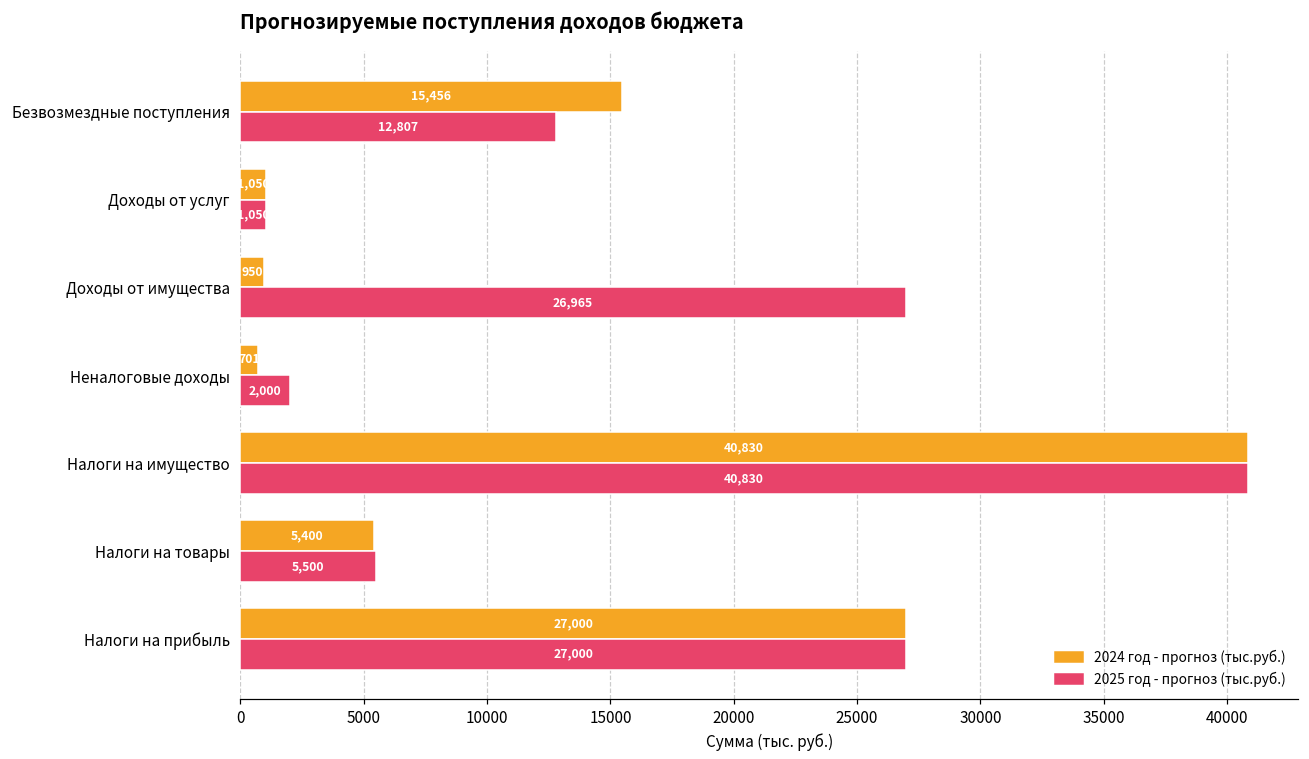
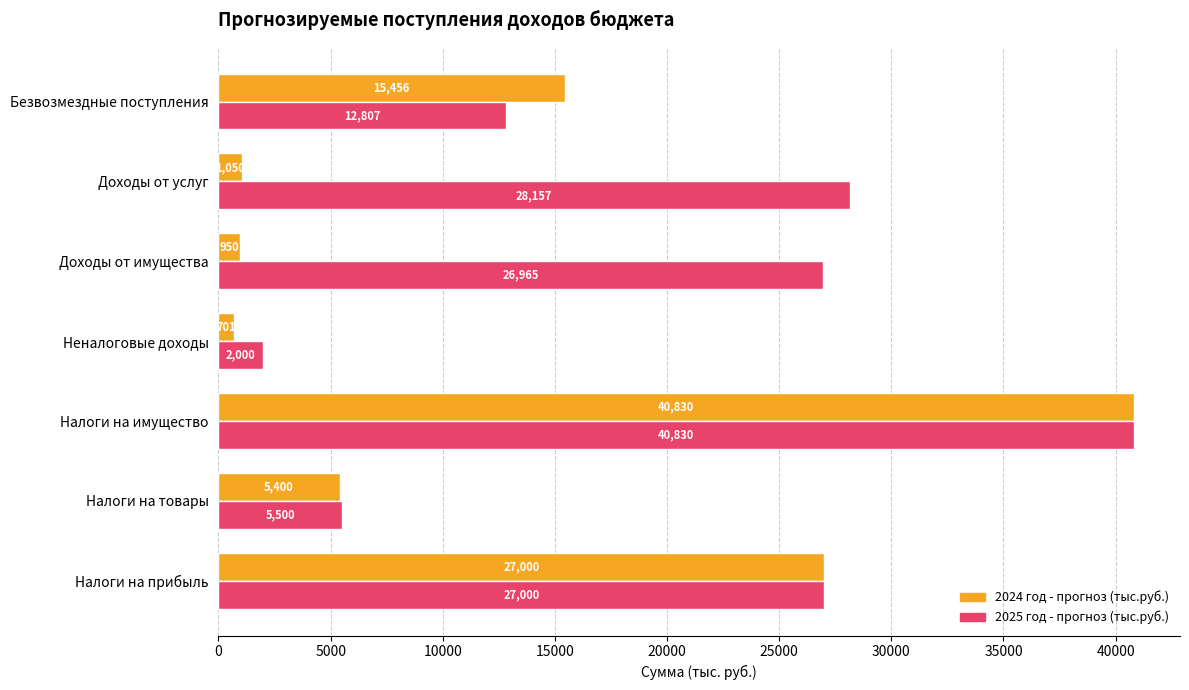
2025 год - прогноз (тыс.руб.), Доходы от услуг: 1,050 -> 28,157
